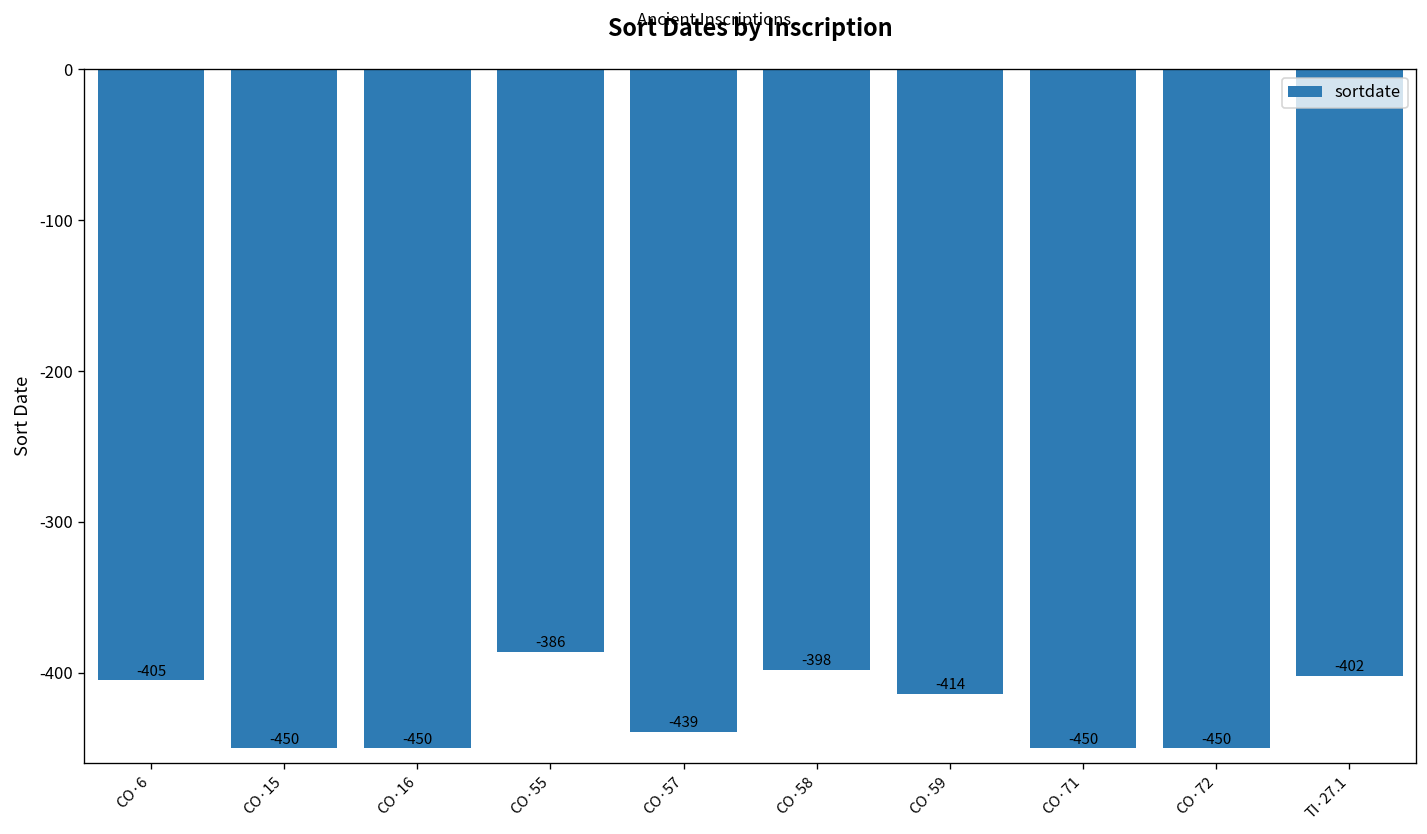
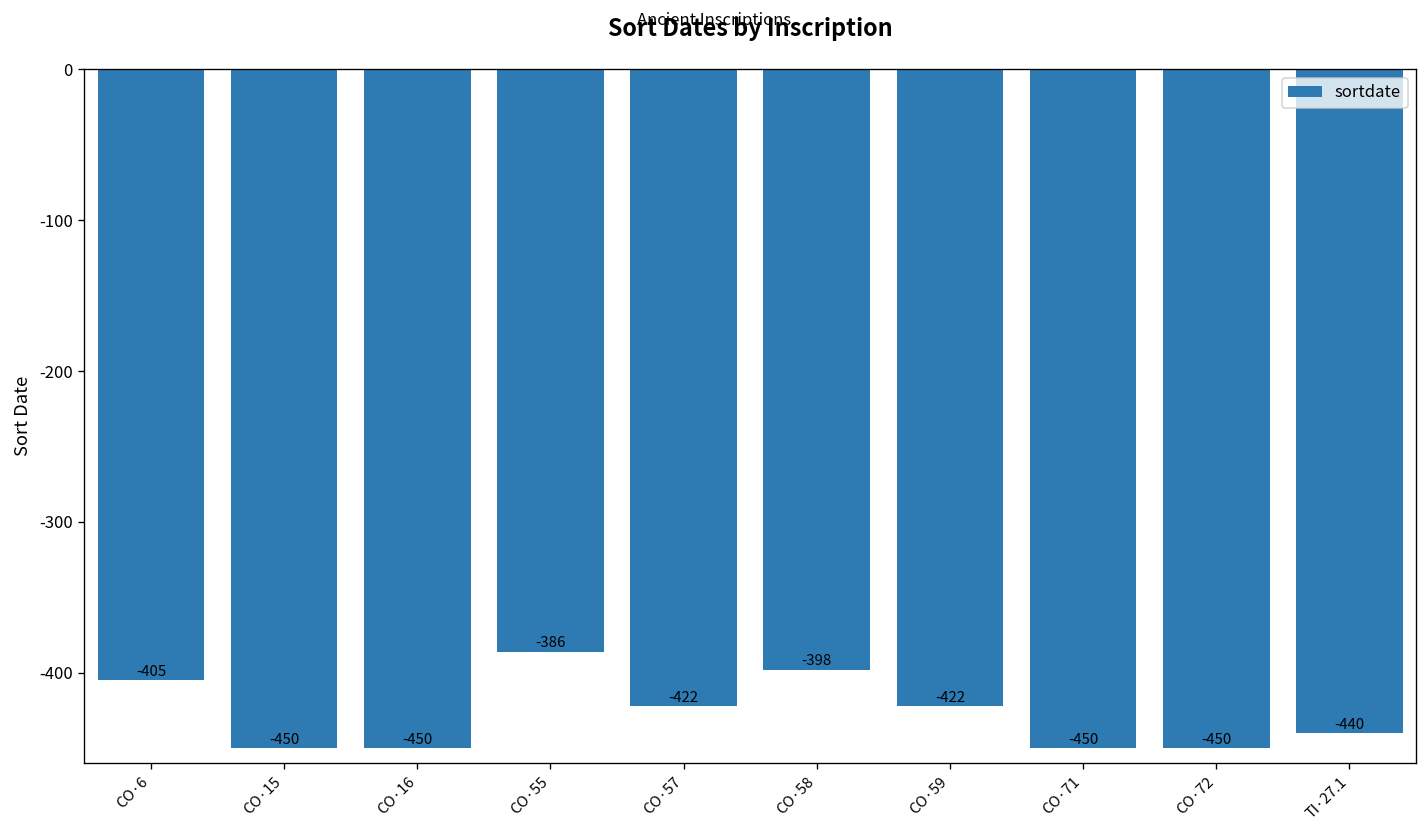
CO·57: -439 -> -422
CO·59: -414 -> -422
TI·27.1: -402 -> -440
